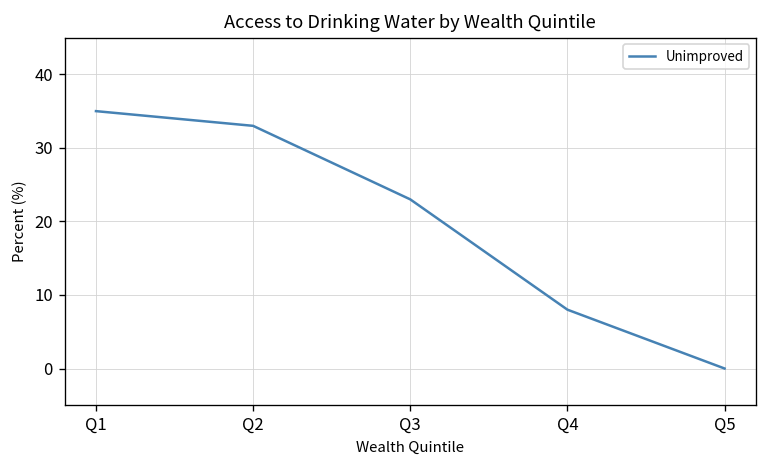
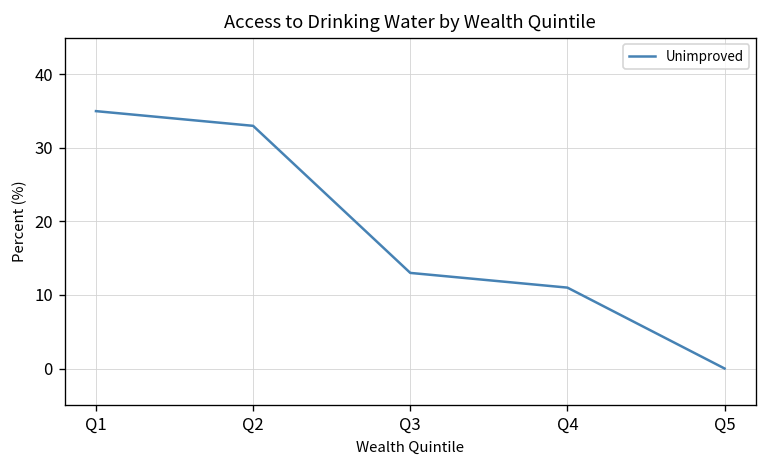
Q3: 23 -> 13
Q4: 8 -> 11
